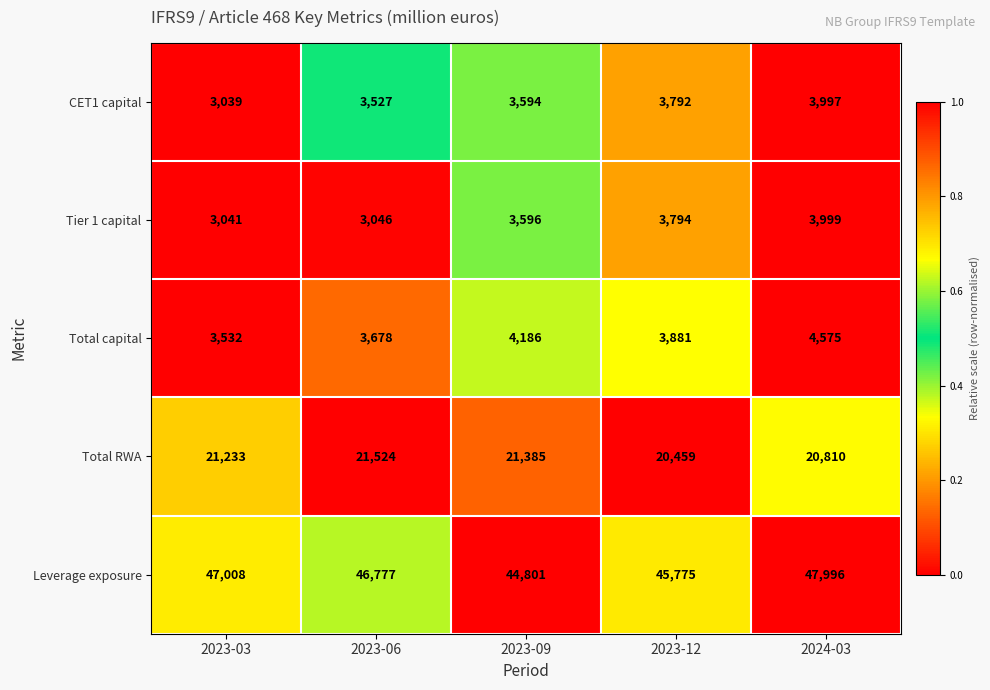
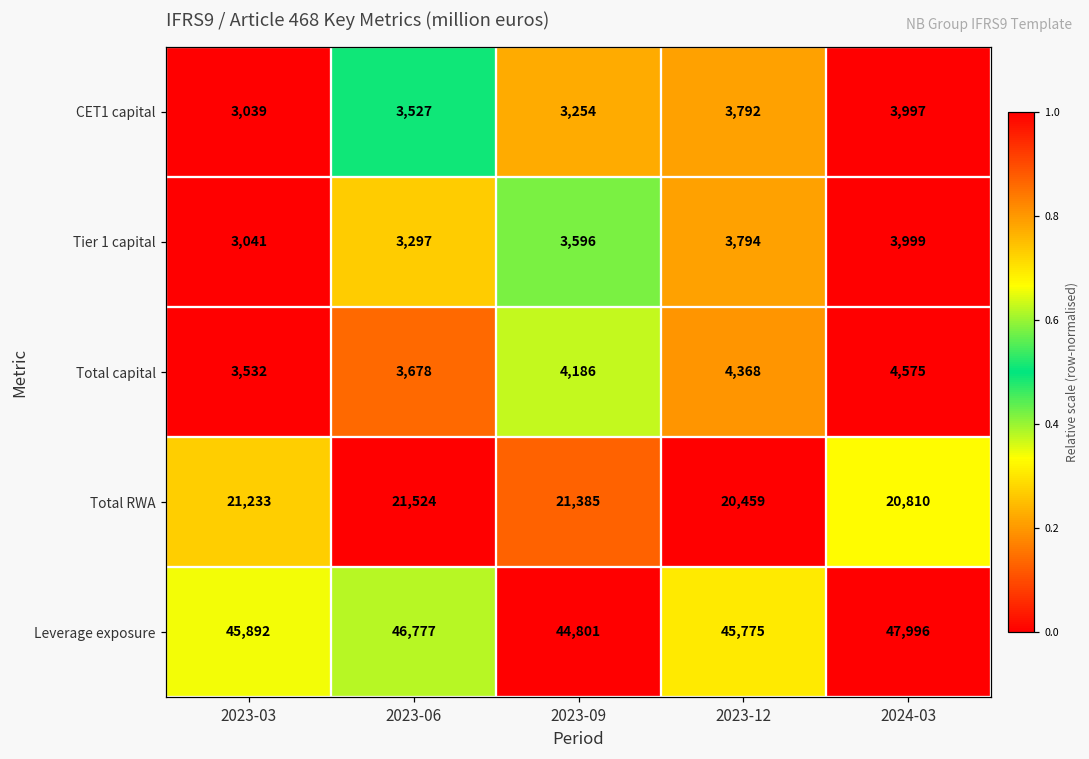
CET1 capital, 2023-09: 3,594 -> 3,254
Tier 1 capital, 2023-06: 3,046 -> 3,297
Total capital, 2023-12: 3,881 -> 4,368
Leverage exposure, 2023-03: 47,008 -> 45,892
